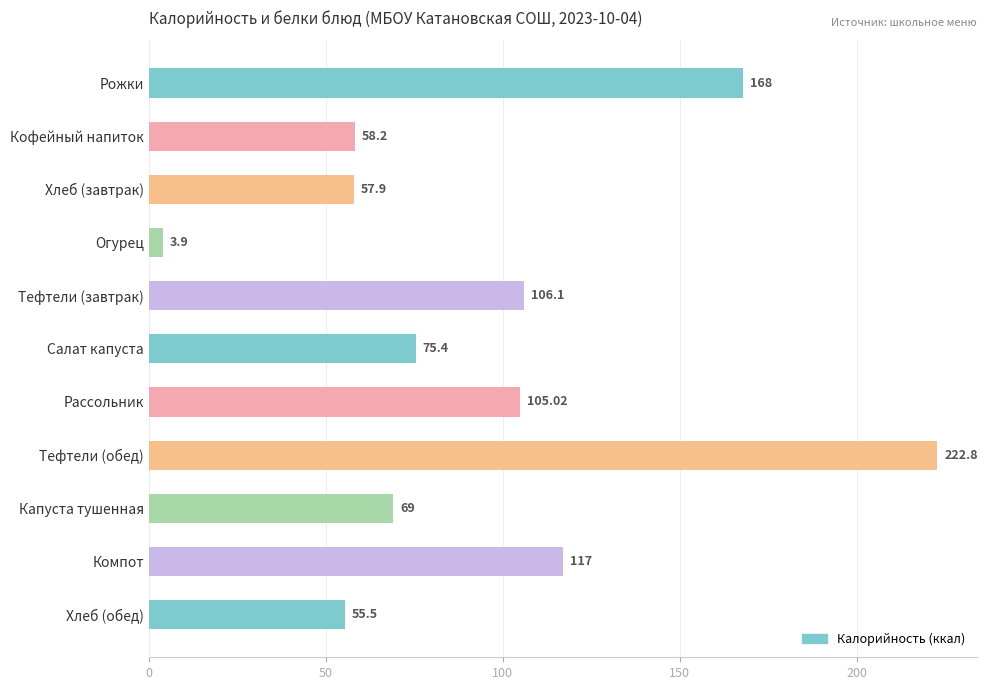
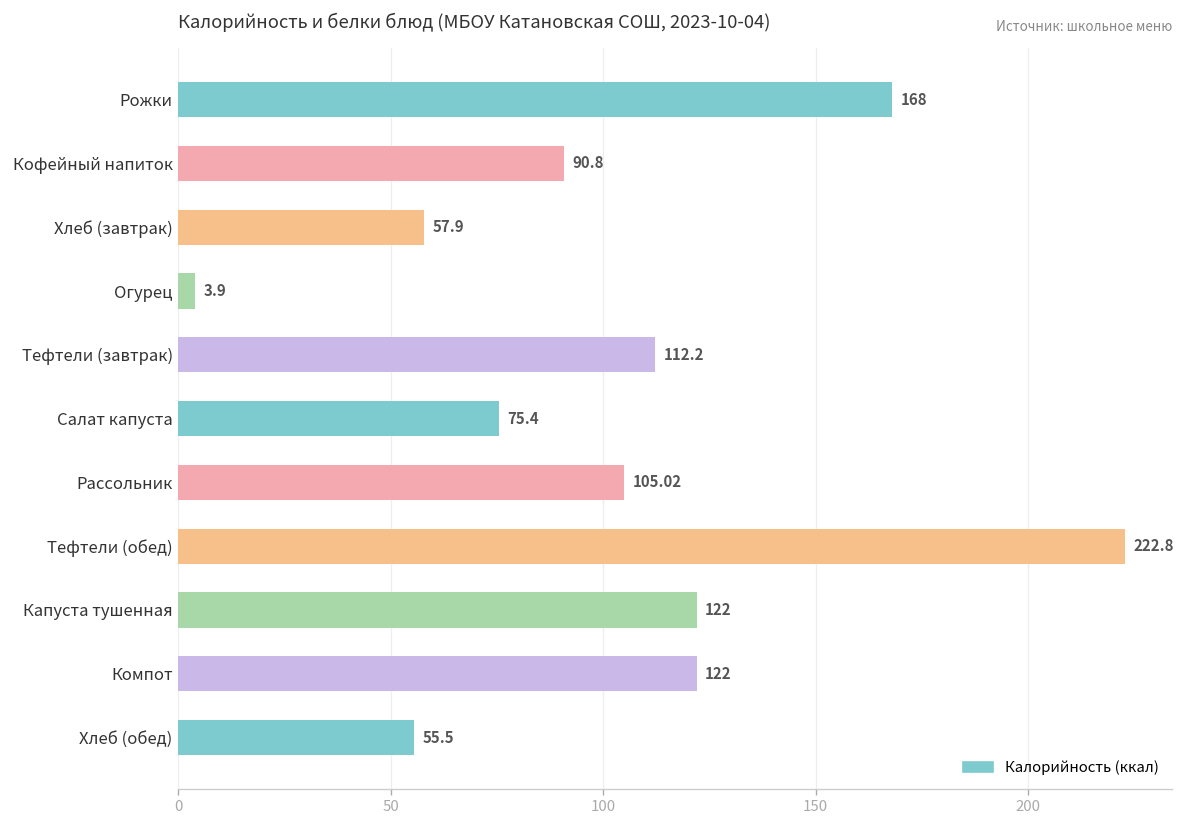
Кофейный напиток: 58.2 -> 90.8
Тефтели (завтрак): 106.1 -> 112.2
Капуста тушенная: 69 -> 122
Компот: 117 -> 122
